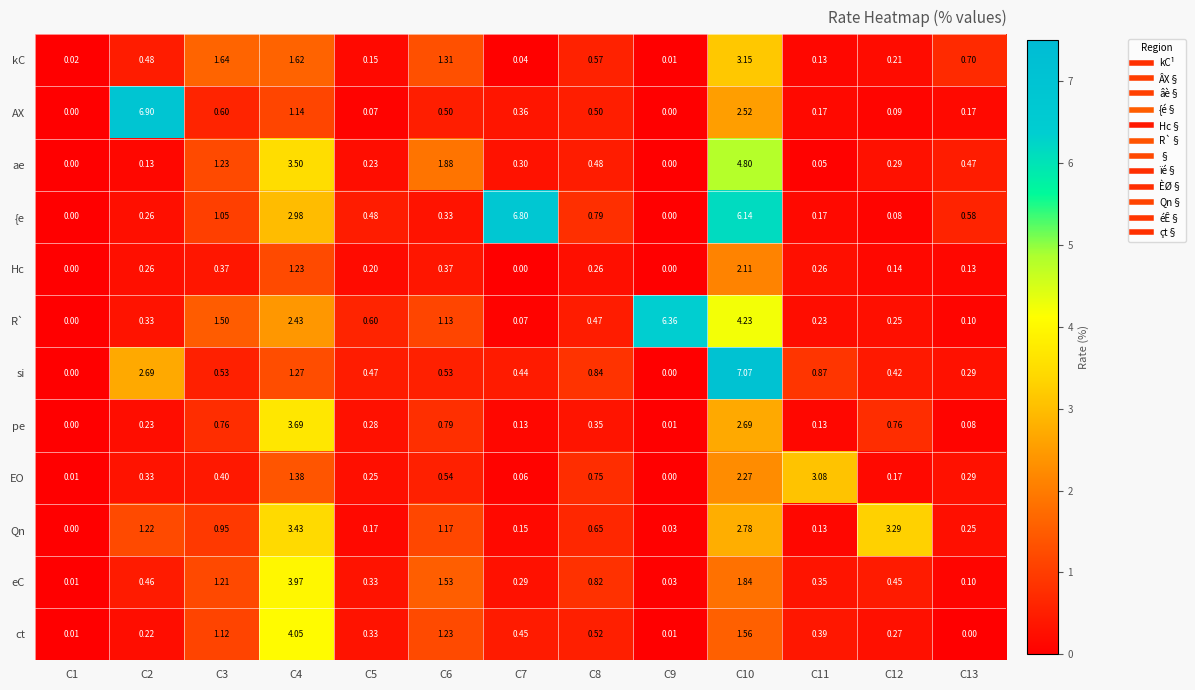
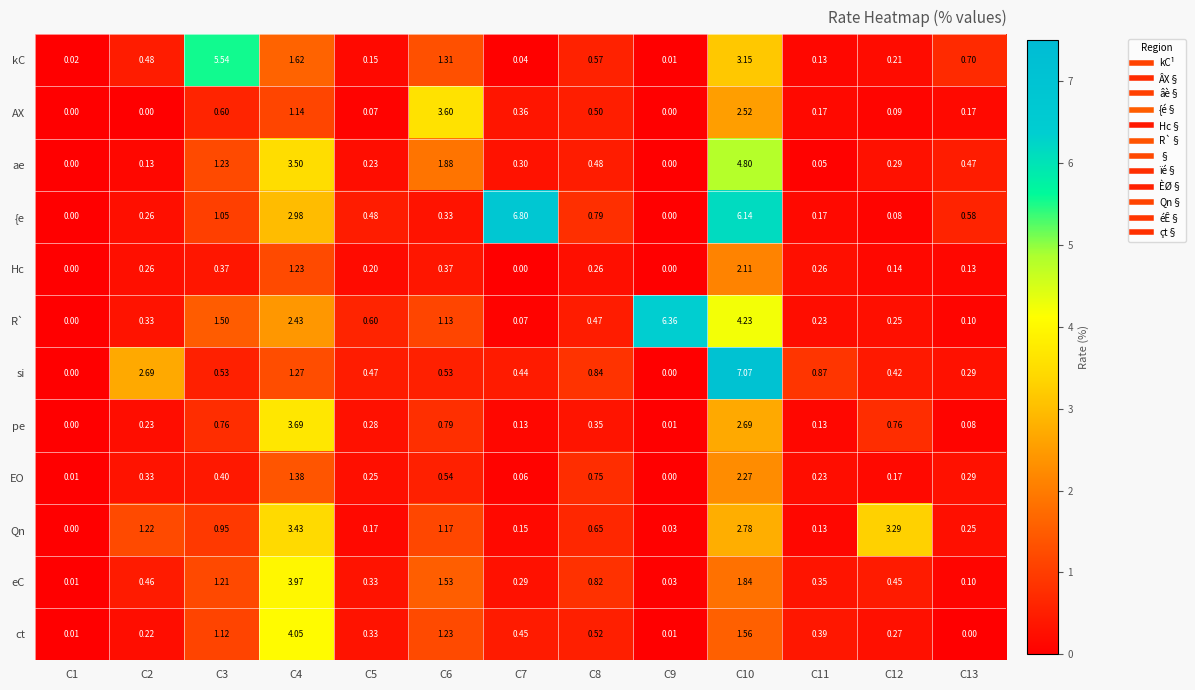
kC, C3: 1.64 -> 5.54
AX, C2: 6.90 -> 0.00
AX, C6: 0.50 -> 3.60
EO, C11: 3.08 -> 0.23
